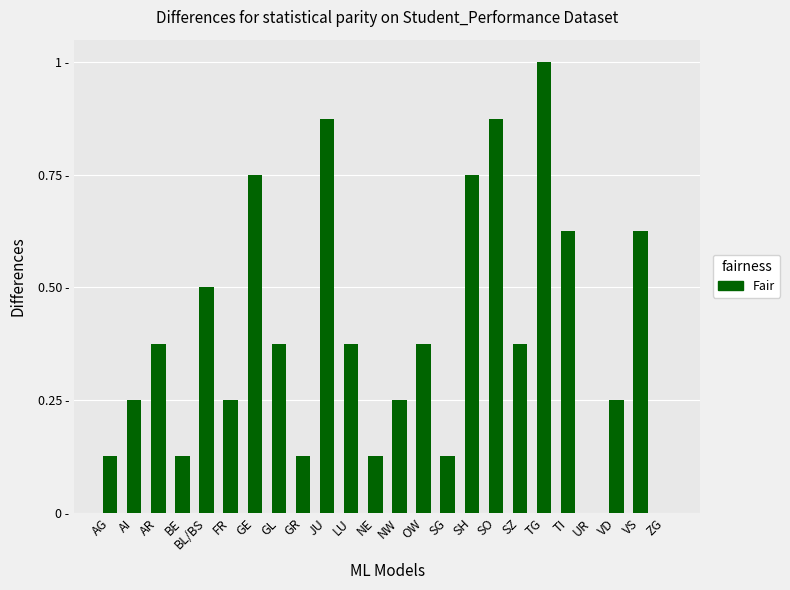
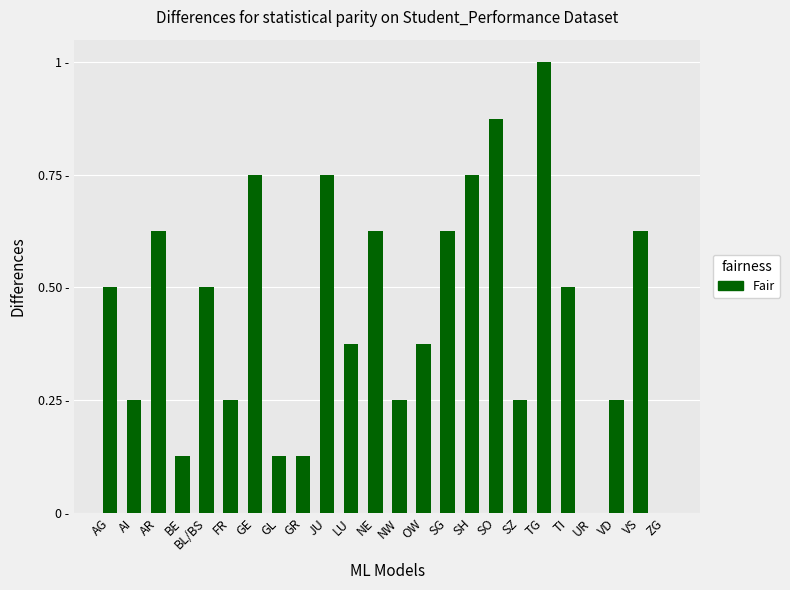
AG: 0.13 - -> 0.50 -
AR: 0.38 - -> 0.63 -
GL: 0.38 - -> 0.13 -
JU: 0.88 - -> 0.75 -
NE: 0.13 - -> 0.63 -
SG: 0.13 - -> 0.63 -
SZ: 0.38 - -> 0.25 -
TI: 0.63 - -> 0.50 -
